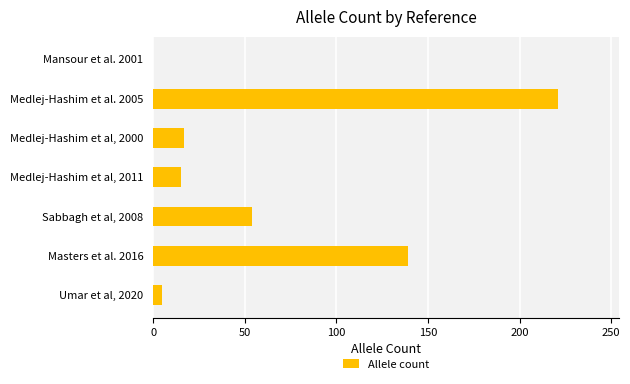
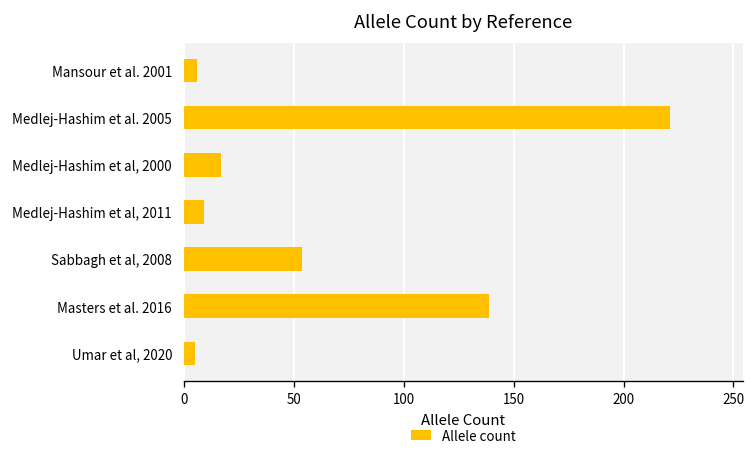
Mansour et al. 2001: 0 -> 6
Medlej-Hashim et al, 2011: 15 -> 9
